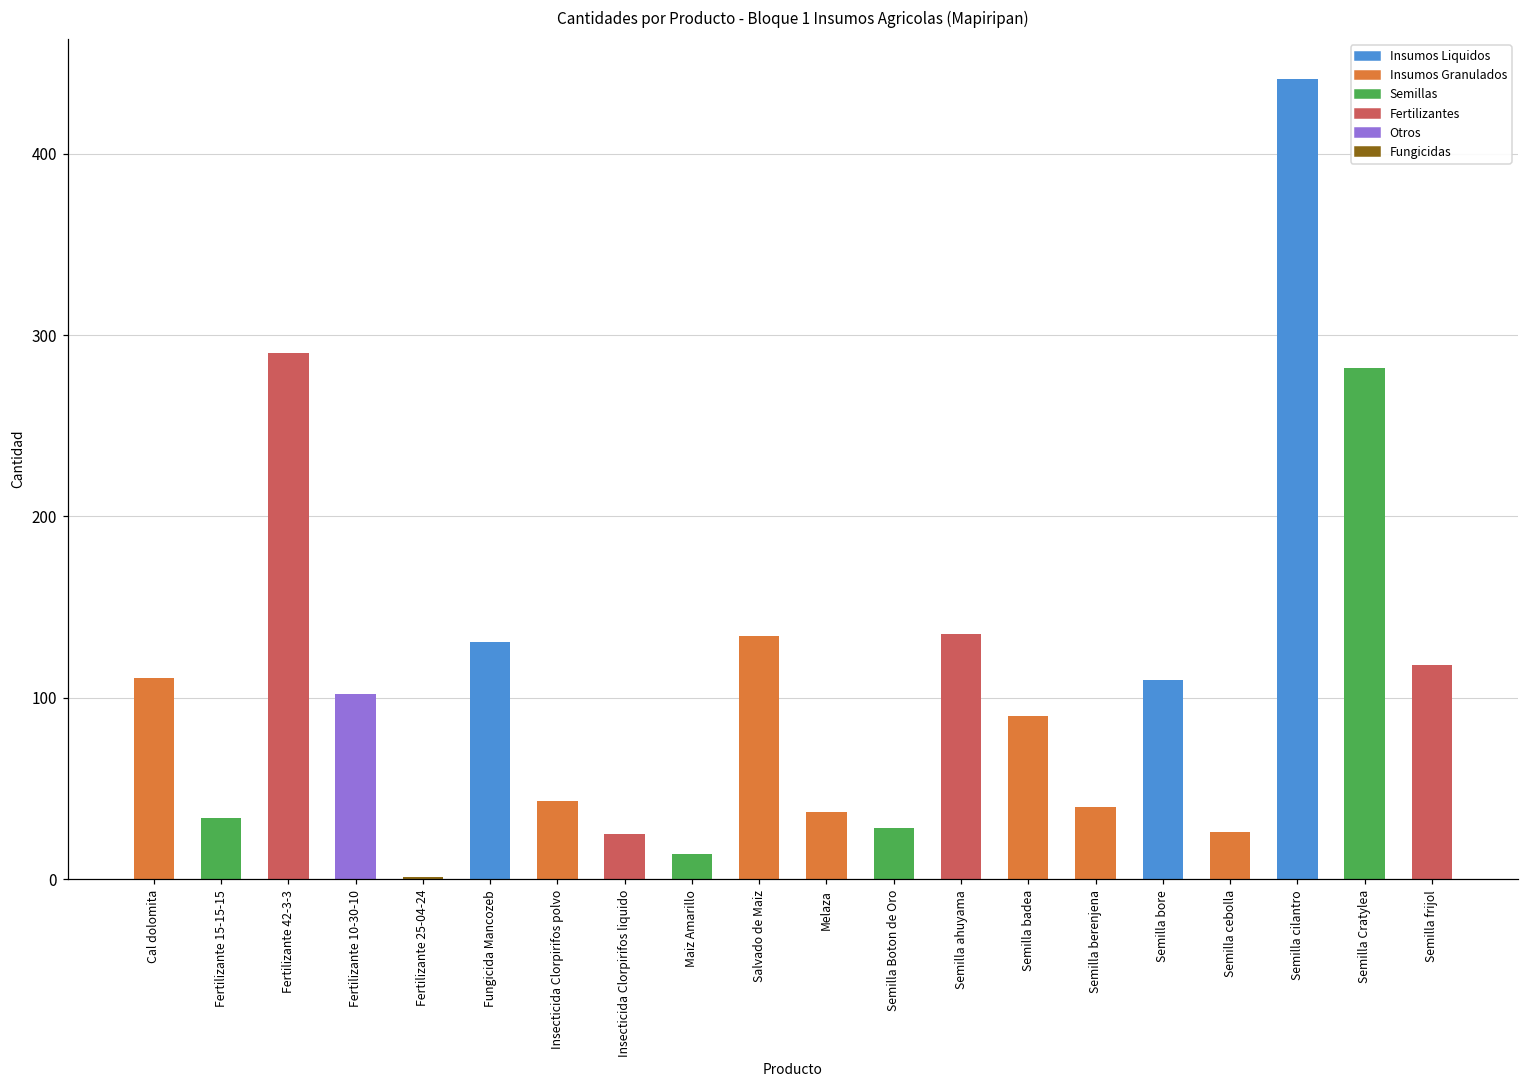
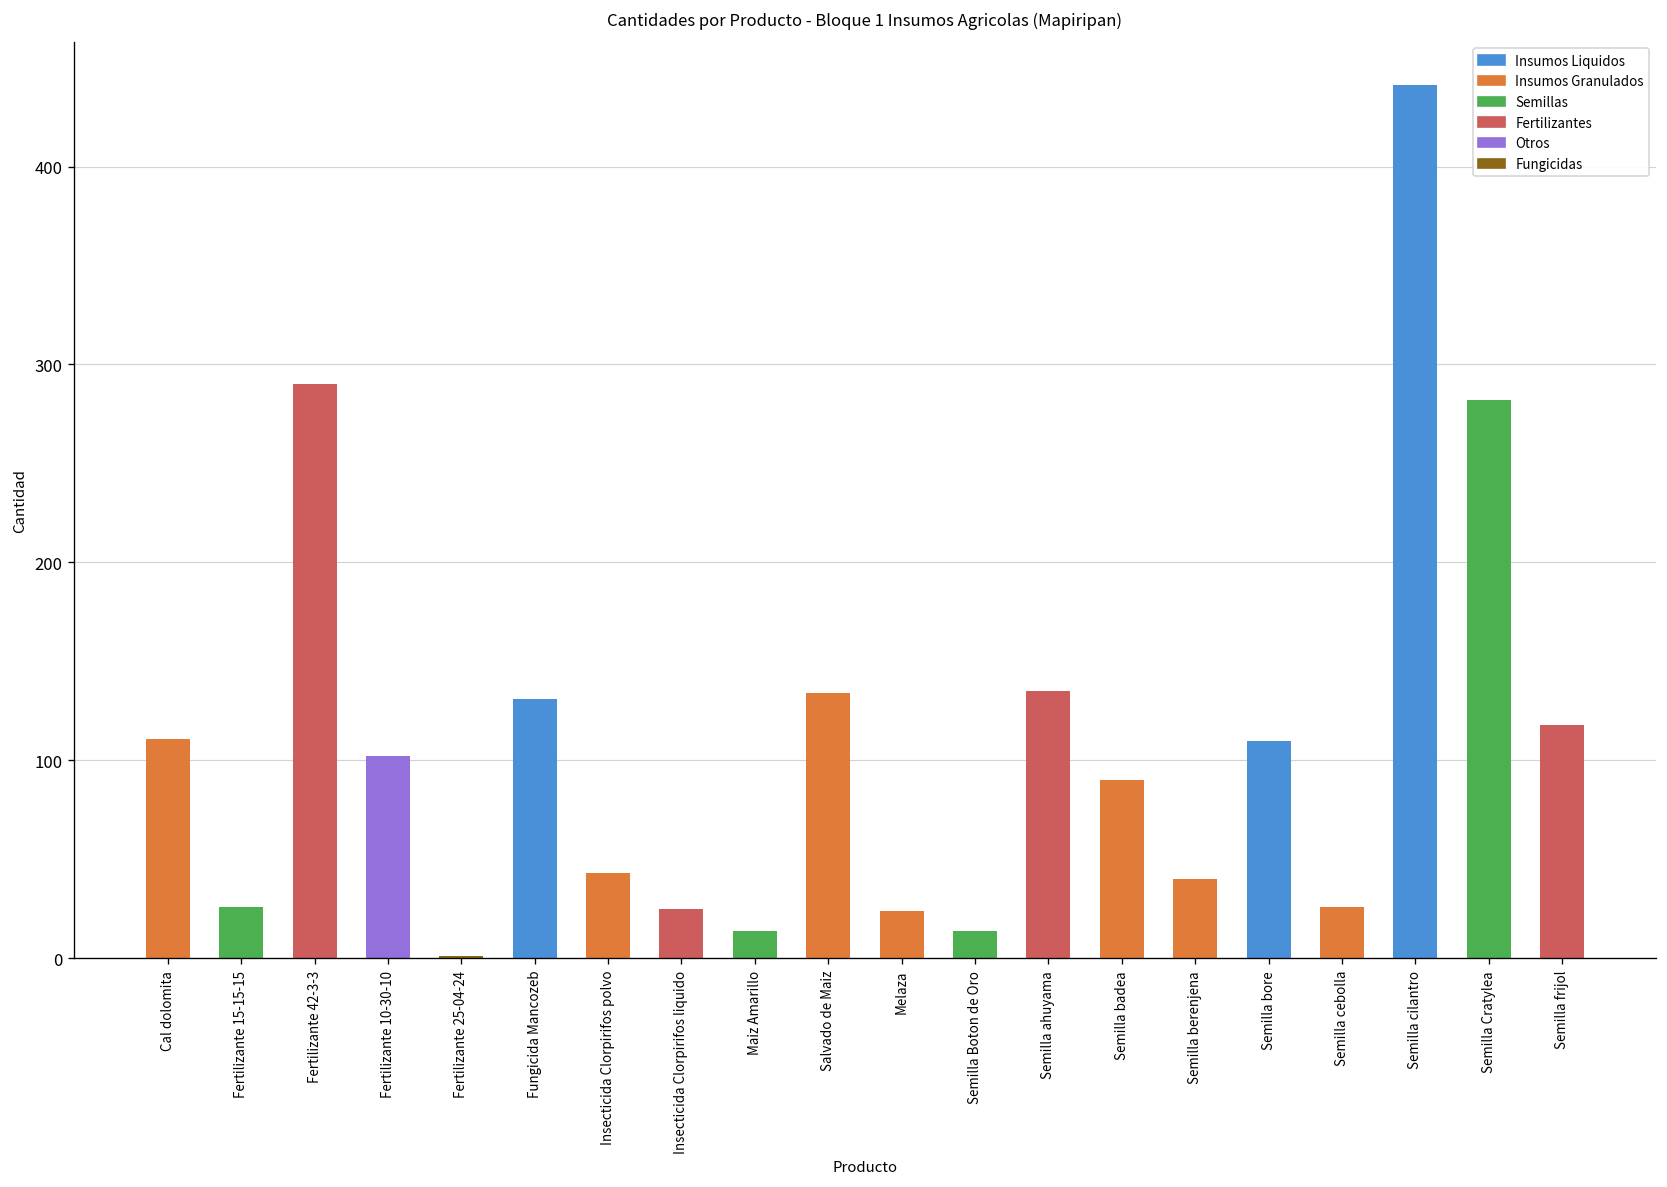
Fertilizante 15-15-15: 34 -> 26
Melaza: 37 -> 24
Semilla Boton de Oro: 28 -> 14
